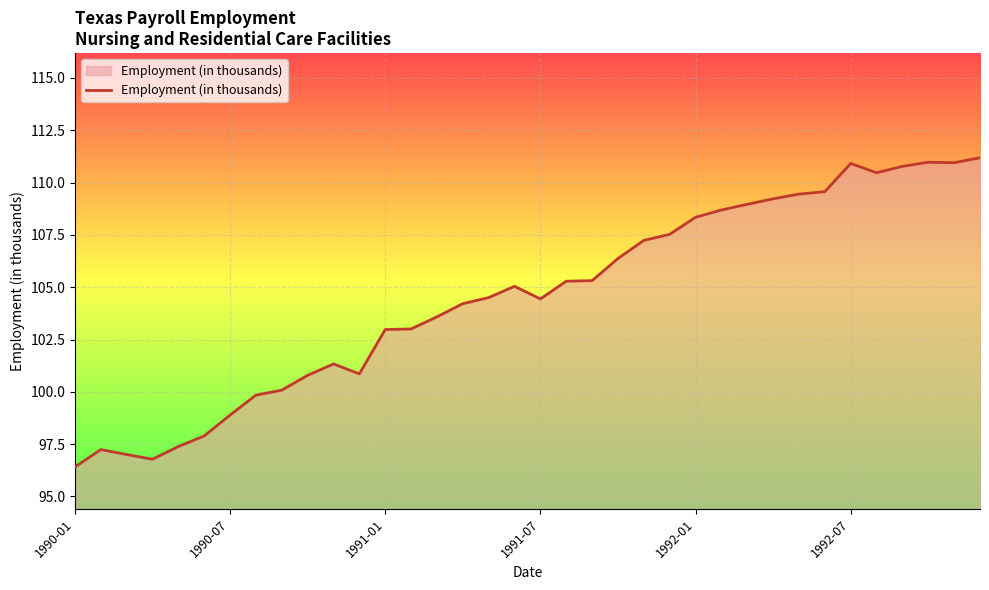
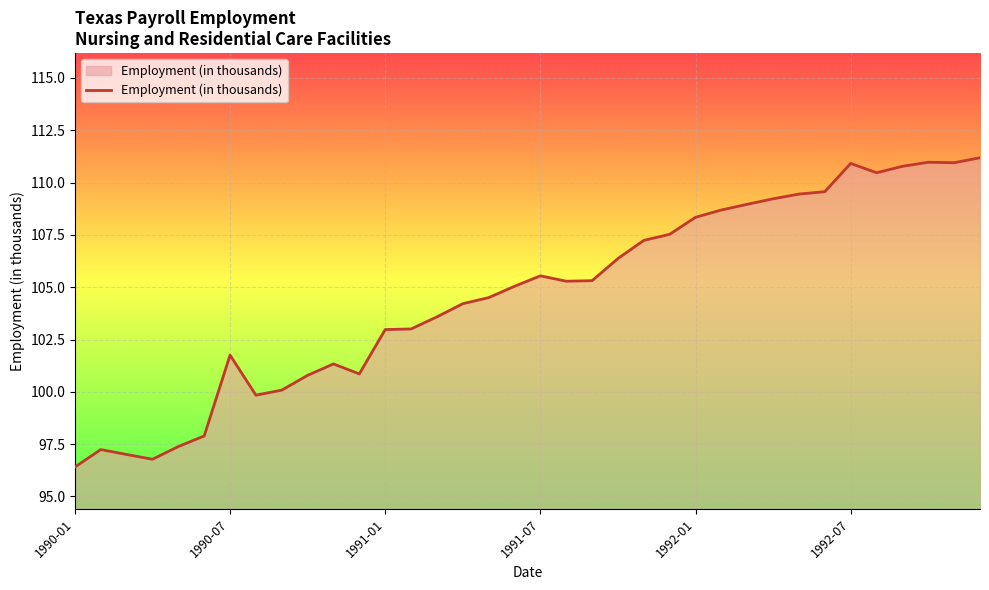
1990-07: 98.9 -> 101.8
1991-07: 104.4 -> 105.5
